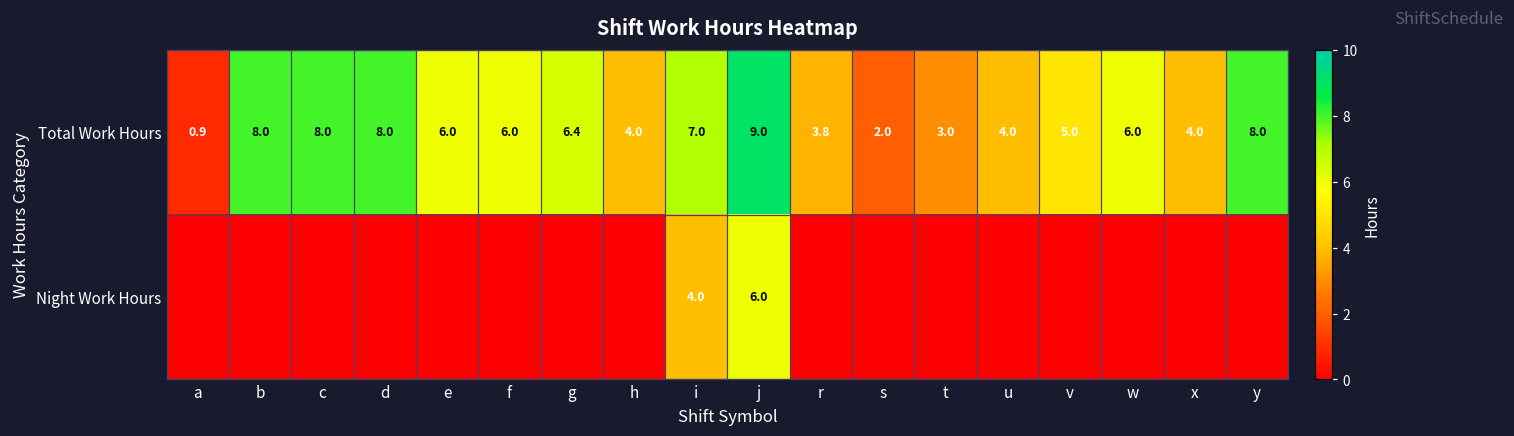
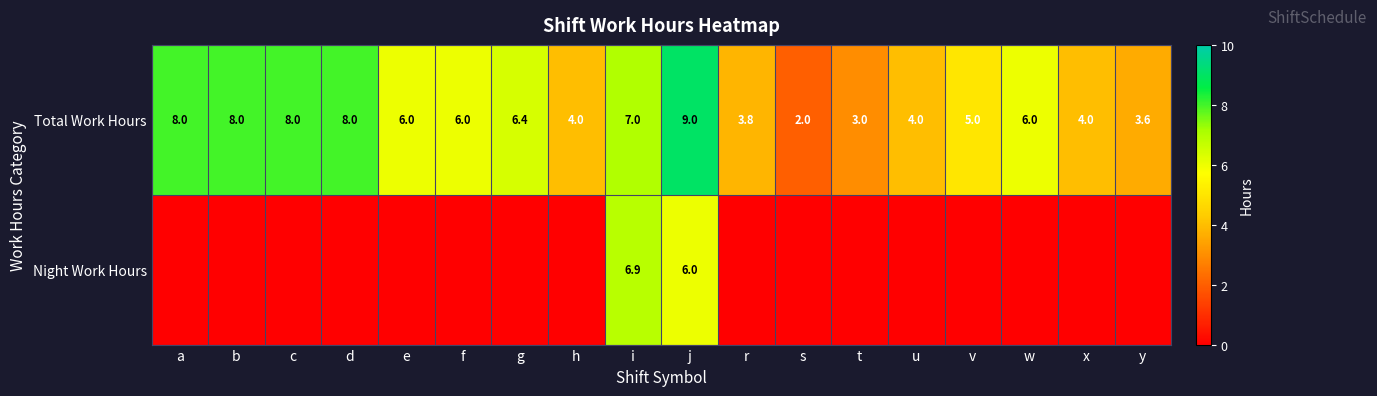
Total Work Hours, a: 0.9 -> 8.0
Total Work Hours, y: 8.0 -> 3.6
Night Work Hours, i: 4.0 -> 6.9
